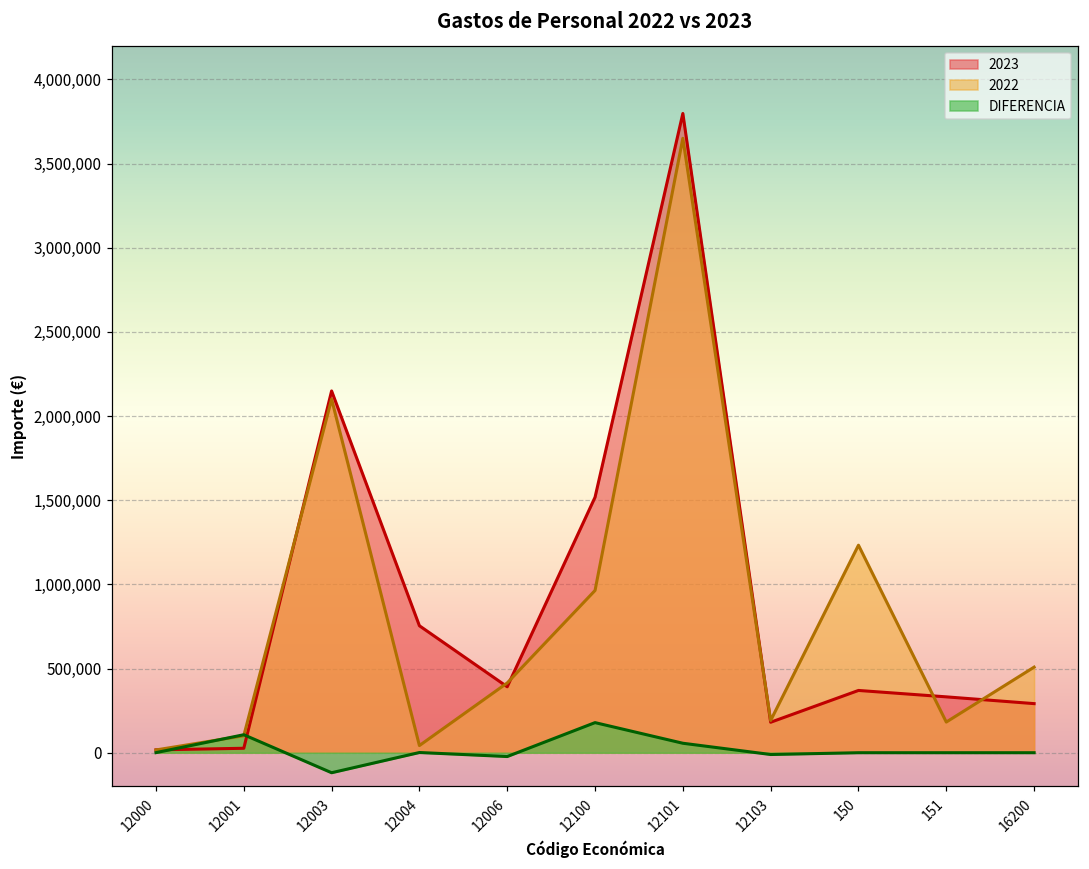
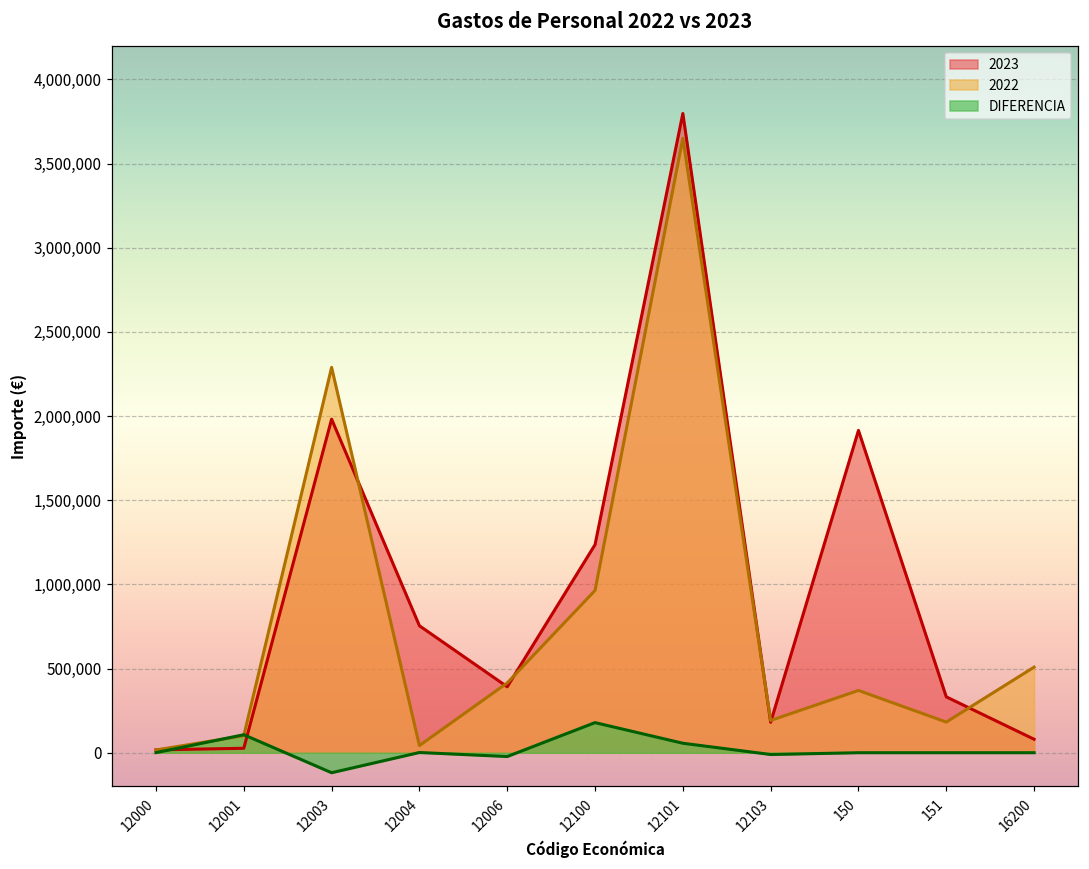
2023, 12003: 2,150,000 -> 1,980,000
2022, 12003: 2,100,000 -> 2,290,000
2023, 12100: 1,520,000 -> 1,240,000
2023, 150: 370,000 -> 1,910,000
2022, 150: 1,230,000 -> 370,000
2023, 16200: 290,000 -> 80,000
